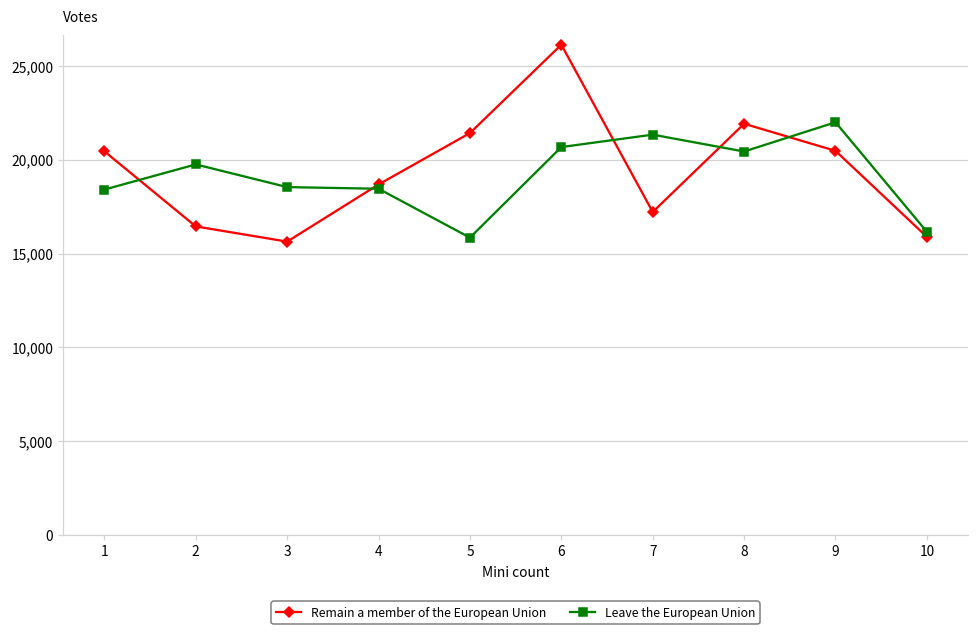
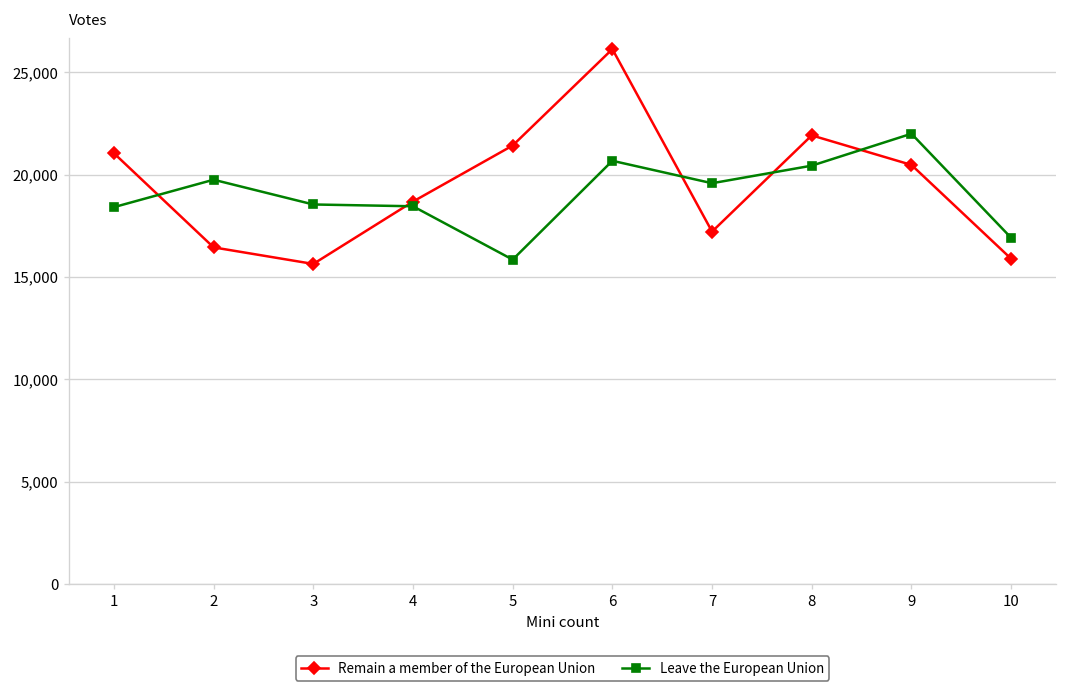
Remain a member of the European Union, 1: 20,400 -> 21,000
Leave the European Union, 7: 21,300 -> 19,600
Leave the European Union, 10: 16,200 -> 16,900
